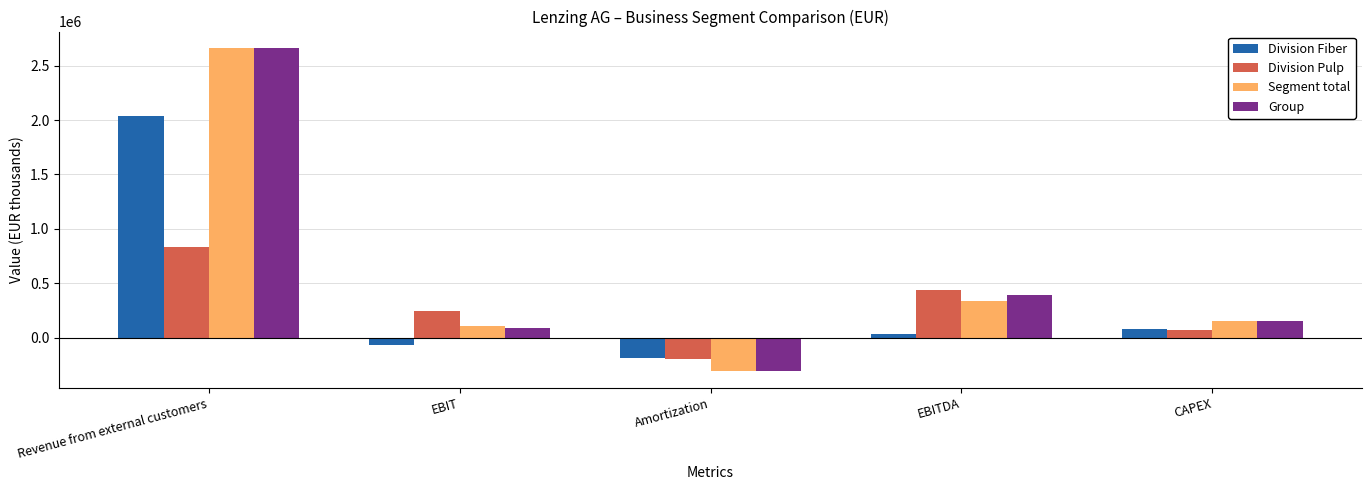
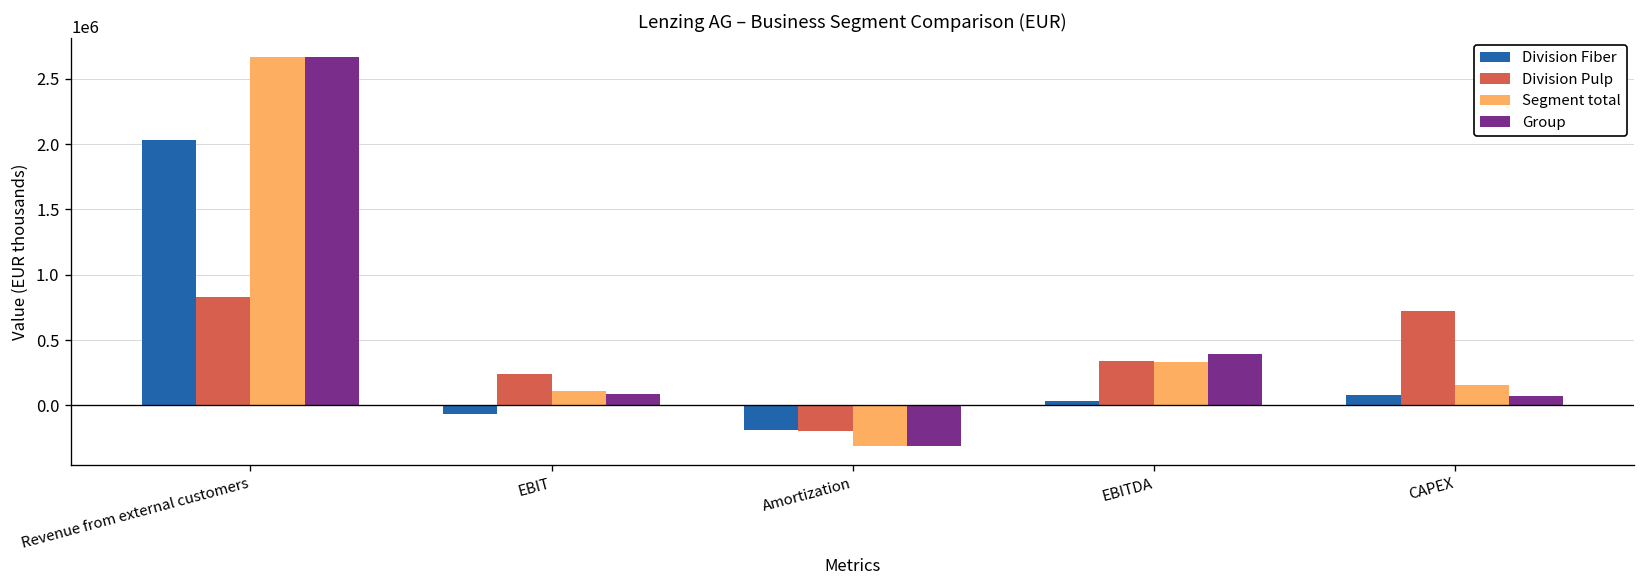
Division Pulp, EBITDA: 440000 -> 340000
Division Pulp, CAPEX: 80000 -> 720000
Group, CAPEX: 160000 -> 70000
